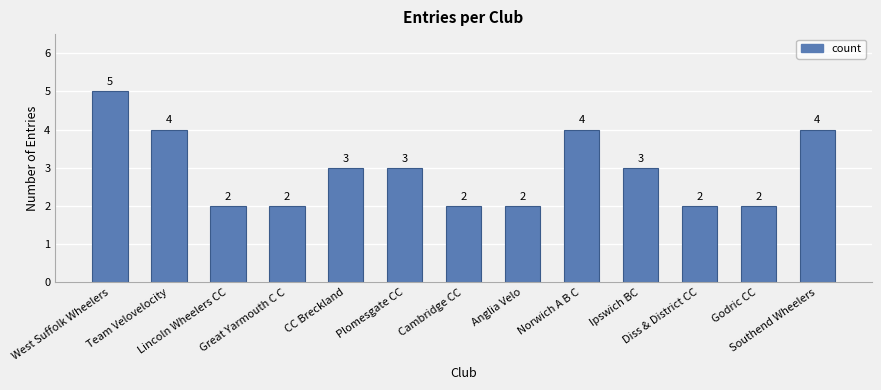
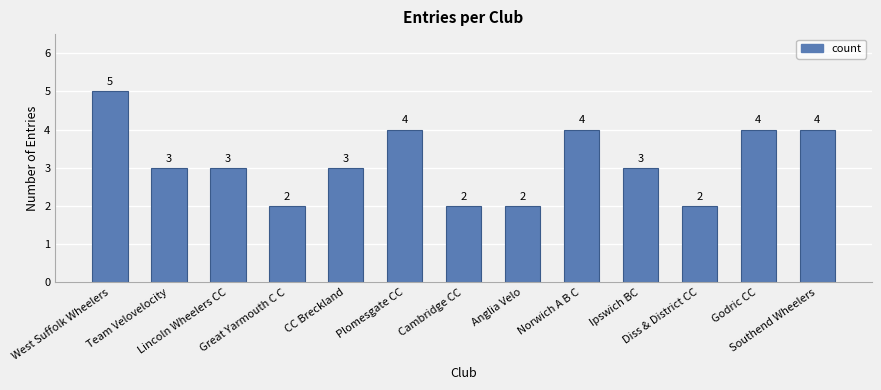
Team Velovelocity: 4 -> 3
Lincoln Wheelers CC: 2 -> 3
Plomesgate CC: 3 -> 4
Godric CC: 2 -> 4
